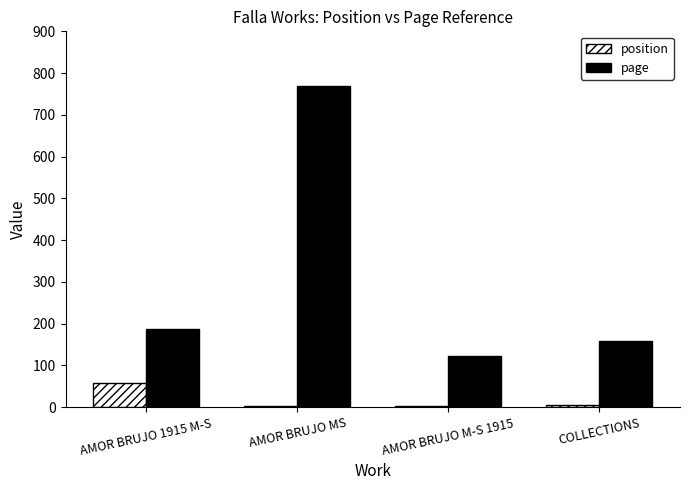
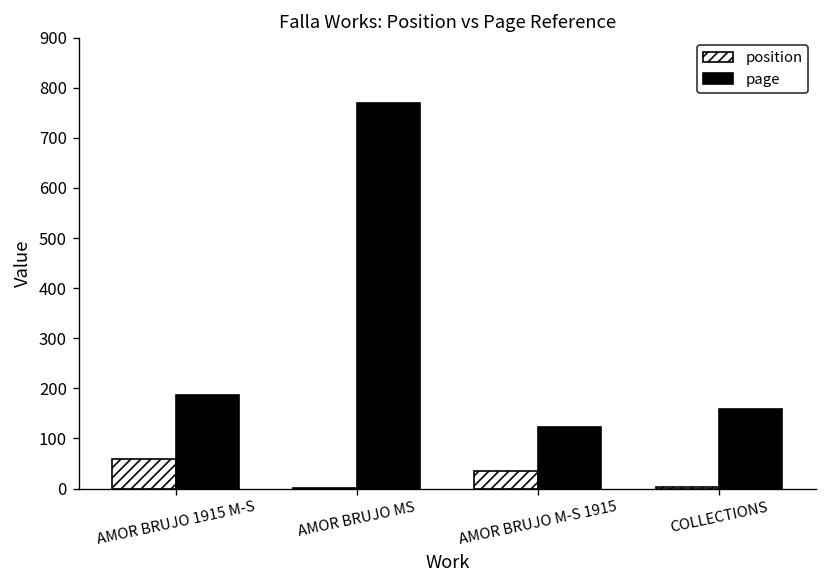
position, AMOR BRUJO M-S 1915: 0 -> 40
